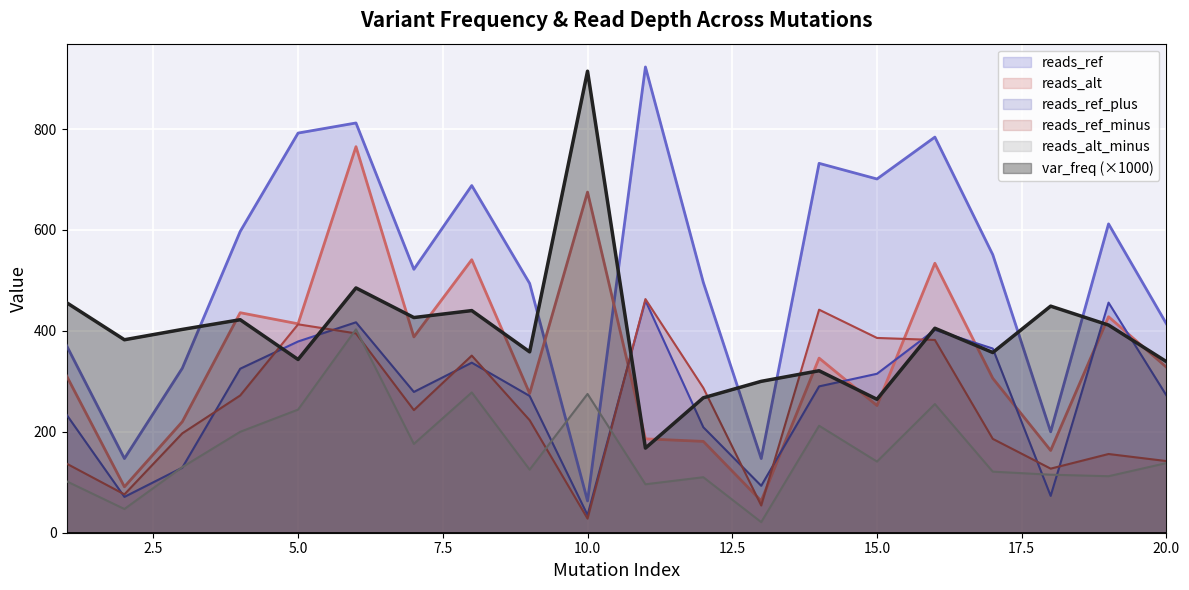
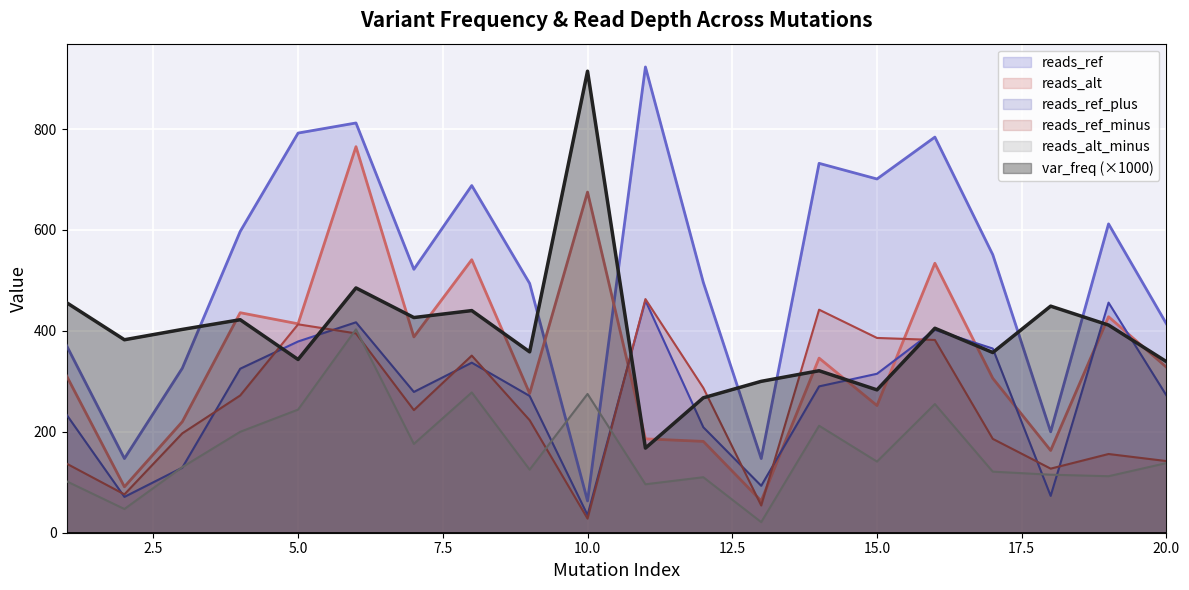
var_freq (×1000), 15.0: 260 -> 280
